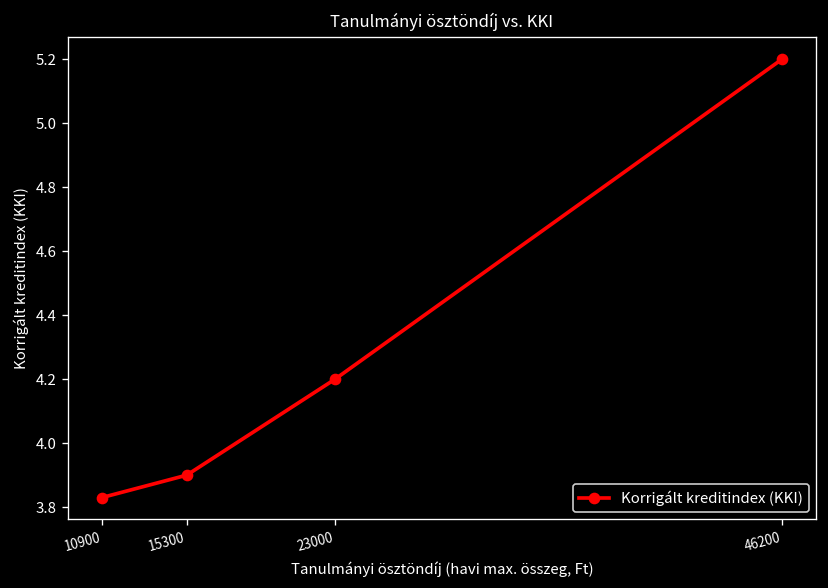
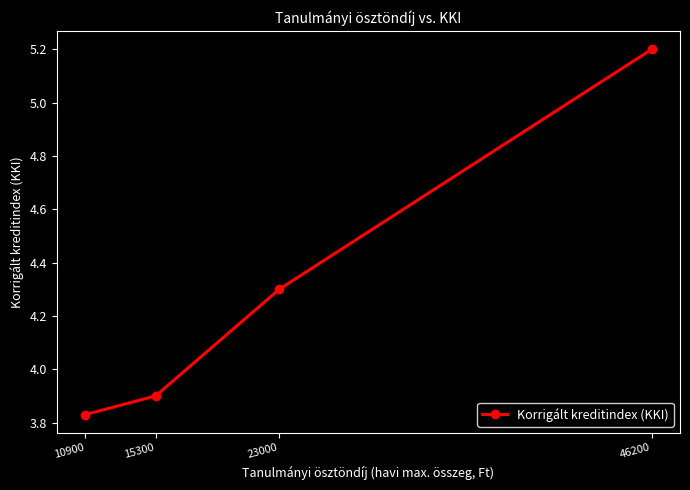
23000: 4.2 -> 4.3
